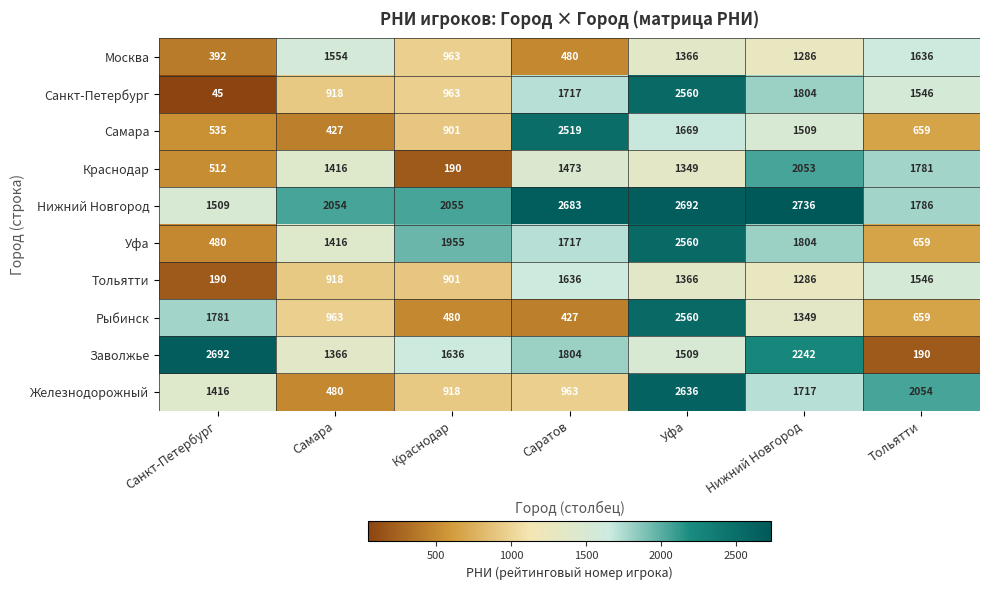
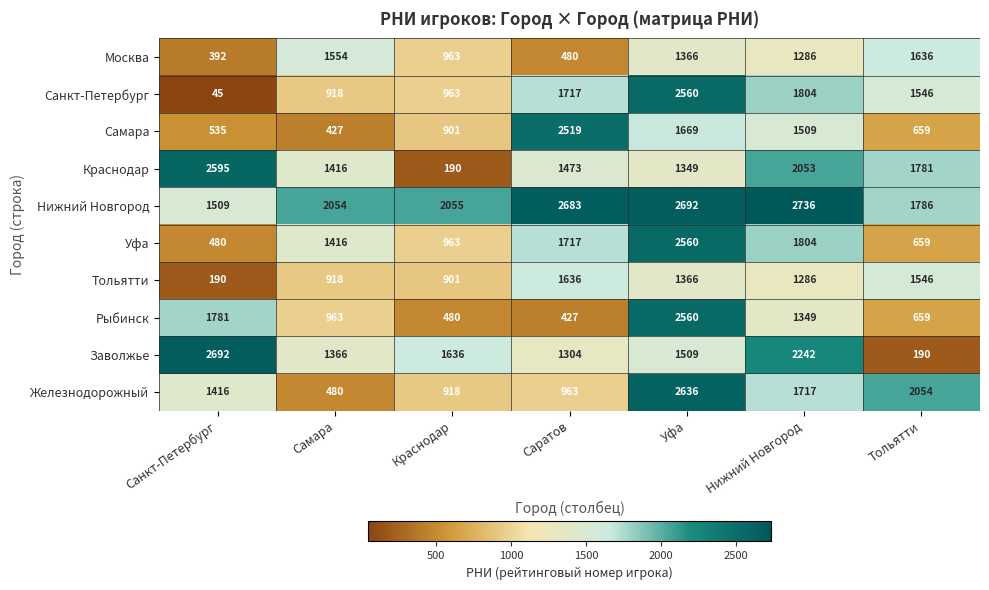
Краснодар, Санкт-Петербург: 512 -> 2595
Уфа, Краснодар: 1955 -> 963
Заволжье, Саратов: 1804 -> 1304
